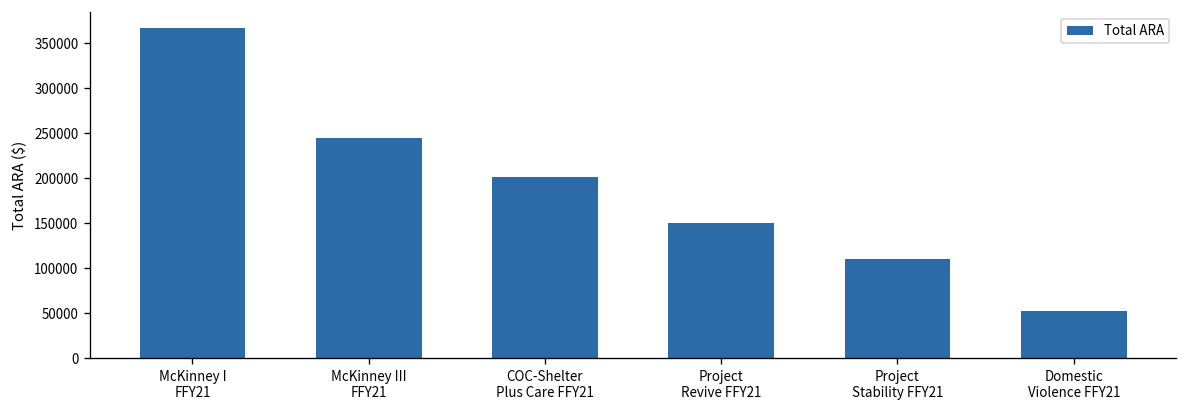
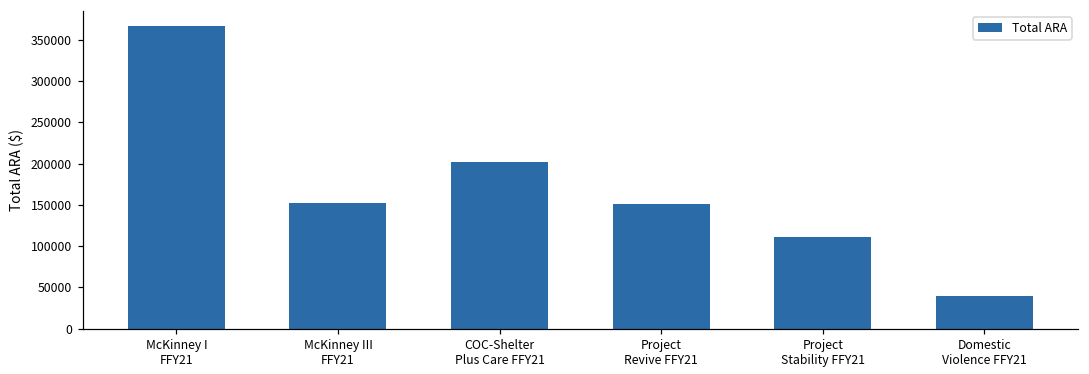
McKinney III FFY21: 240000 -> 150000
Domestic Violence FFY21: 50000 -> 40000
